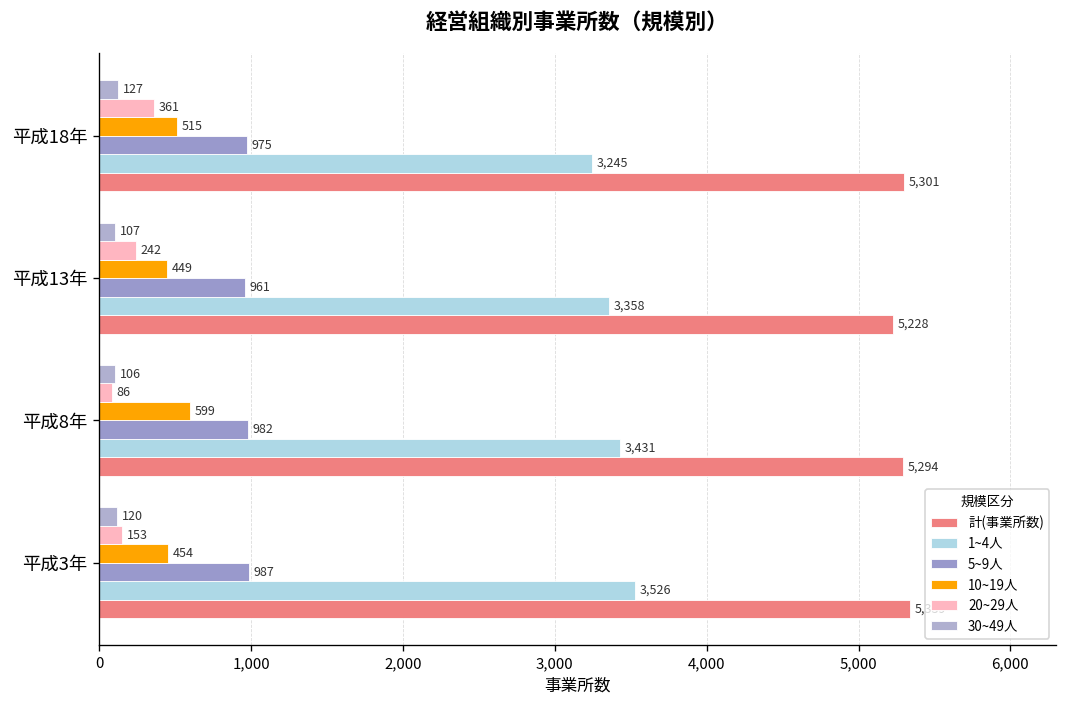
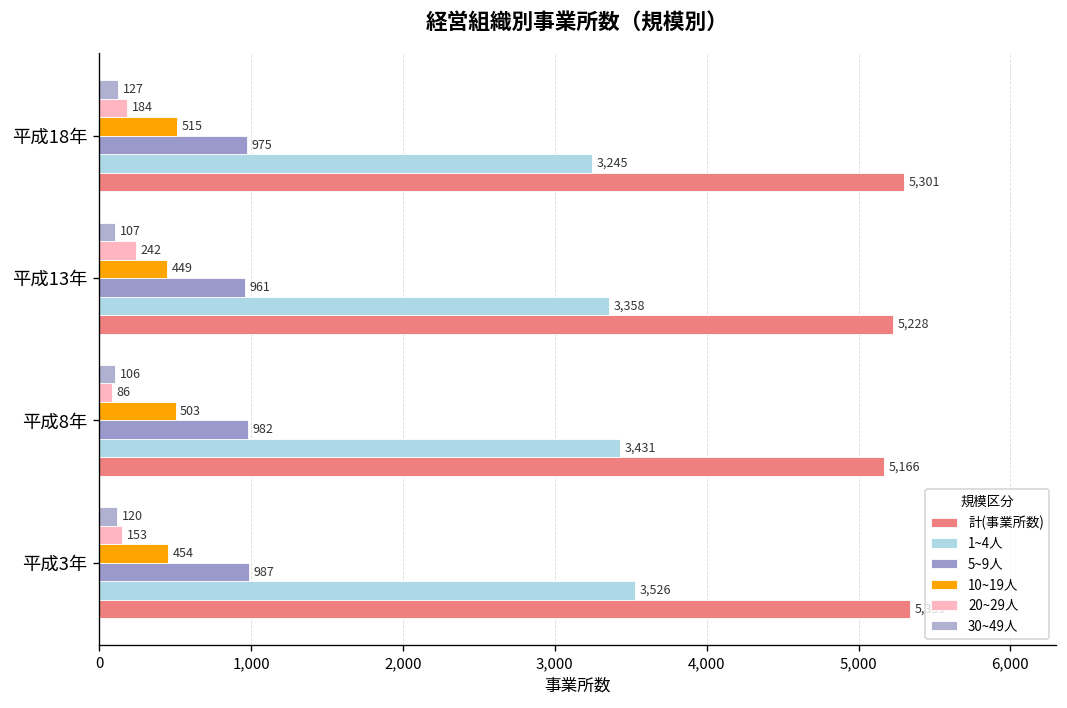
20~29人, 平成18年: 361 -> 184
10~19人, 平成8年: 599 -> 503
計(事業所数), 平成8年: 5,294 -> 5,166
